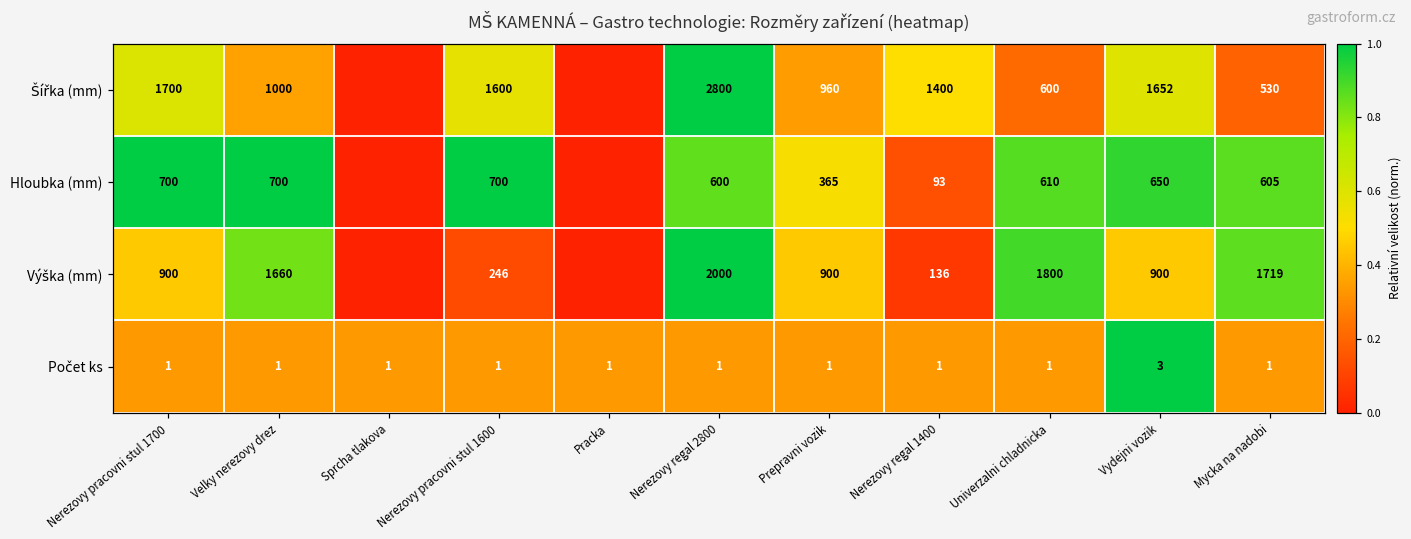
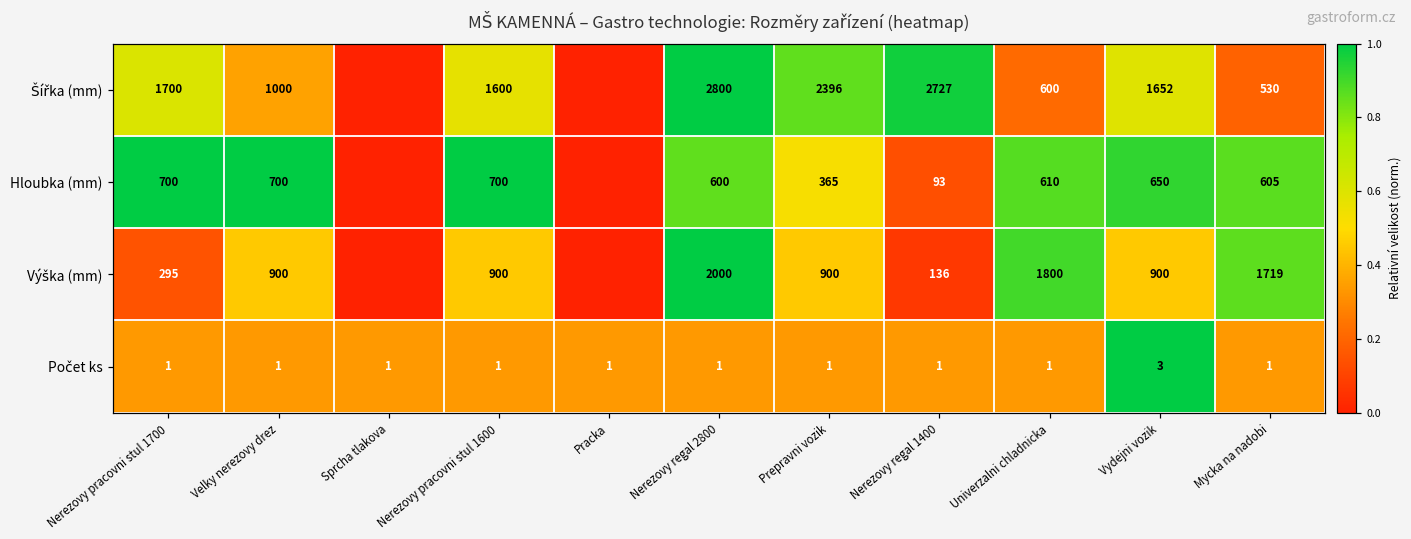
Šířka (mm), Prepravni vozik: 960 -> 2396
Šířka (mm), Nerezovy regal 1400: 1400 -> 2727
Výška (mm), Nerezovy pracovni stul 1700: 900 -> 295
Výška (mm), Velky nerezovy drez: 1660 -> 900
Výška (mm), Nerezovy pracovni stul 1600: 246 -> 900
